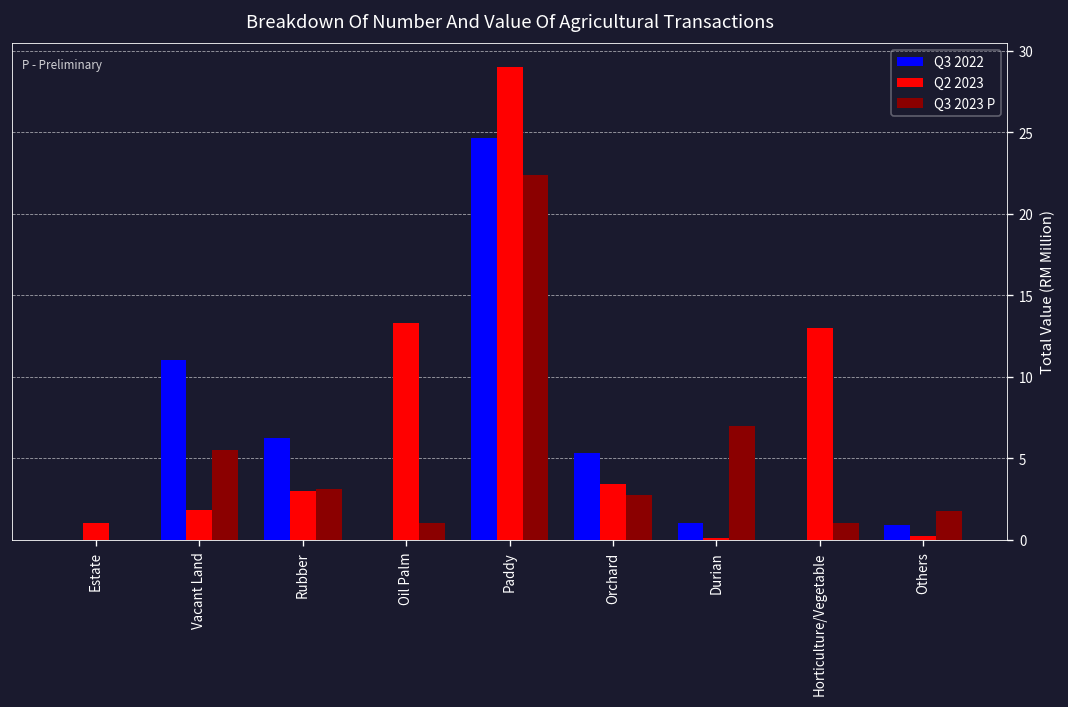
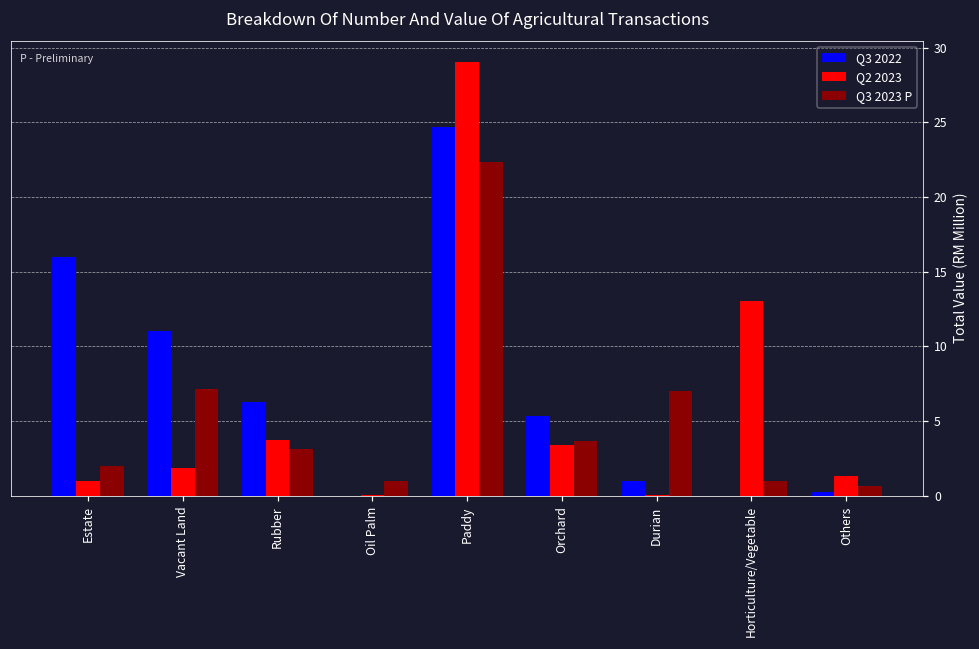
Q3 2022, Estate: 0 -> 16
Q3 2023 P, Estate: 0 -> 2
Q3 2023 P, Vacant Land: 5.5 -> 7.2
Q2 2023, Rubber: 3.0 -> 3.7
Q2 2023, Oil Palm: 13.3 -> 0.0
Q3 2023 P, Orchard: 2.8 -> 3.7
Q3 2022, Others: 0.9 -> 0.3
Q2 2023, Others: 0.2 -> 1.3
Q3 2023 P, Others: 1.7 -> 0.7
